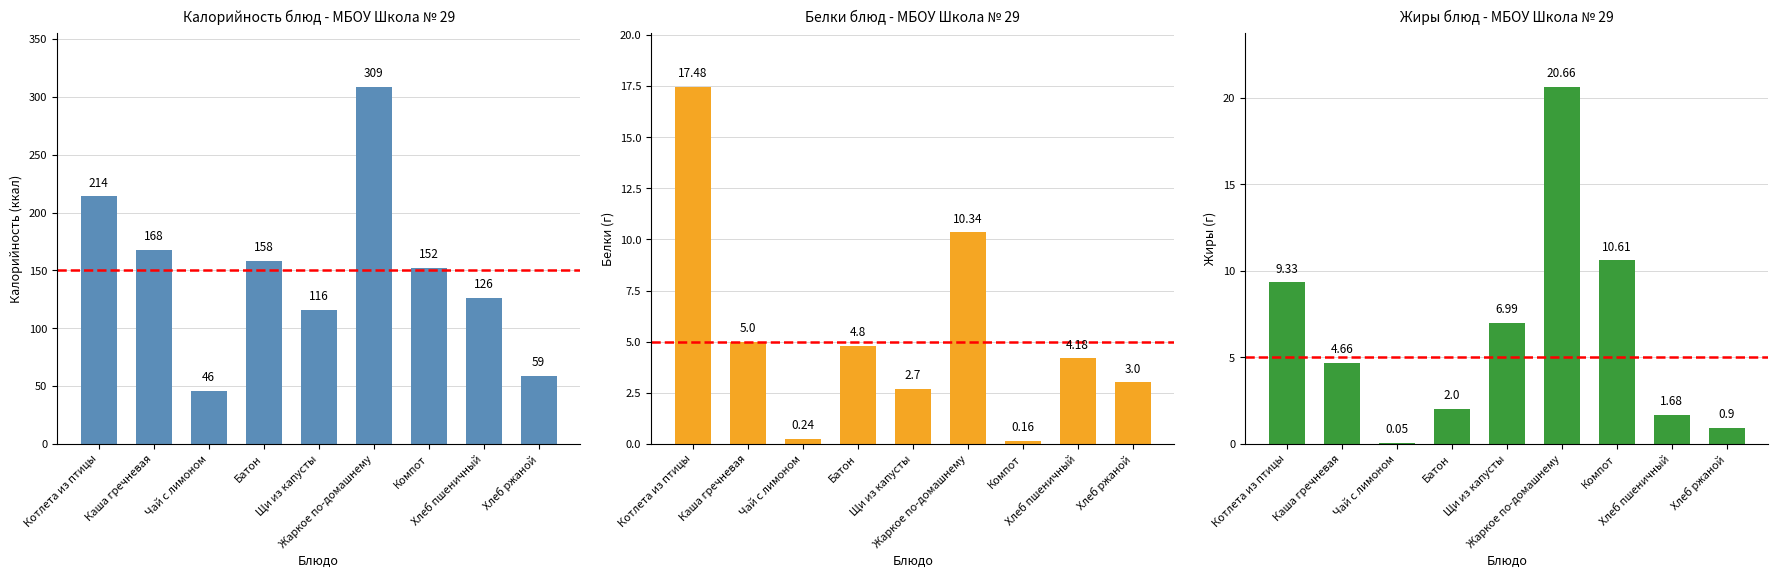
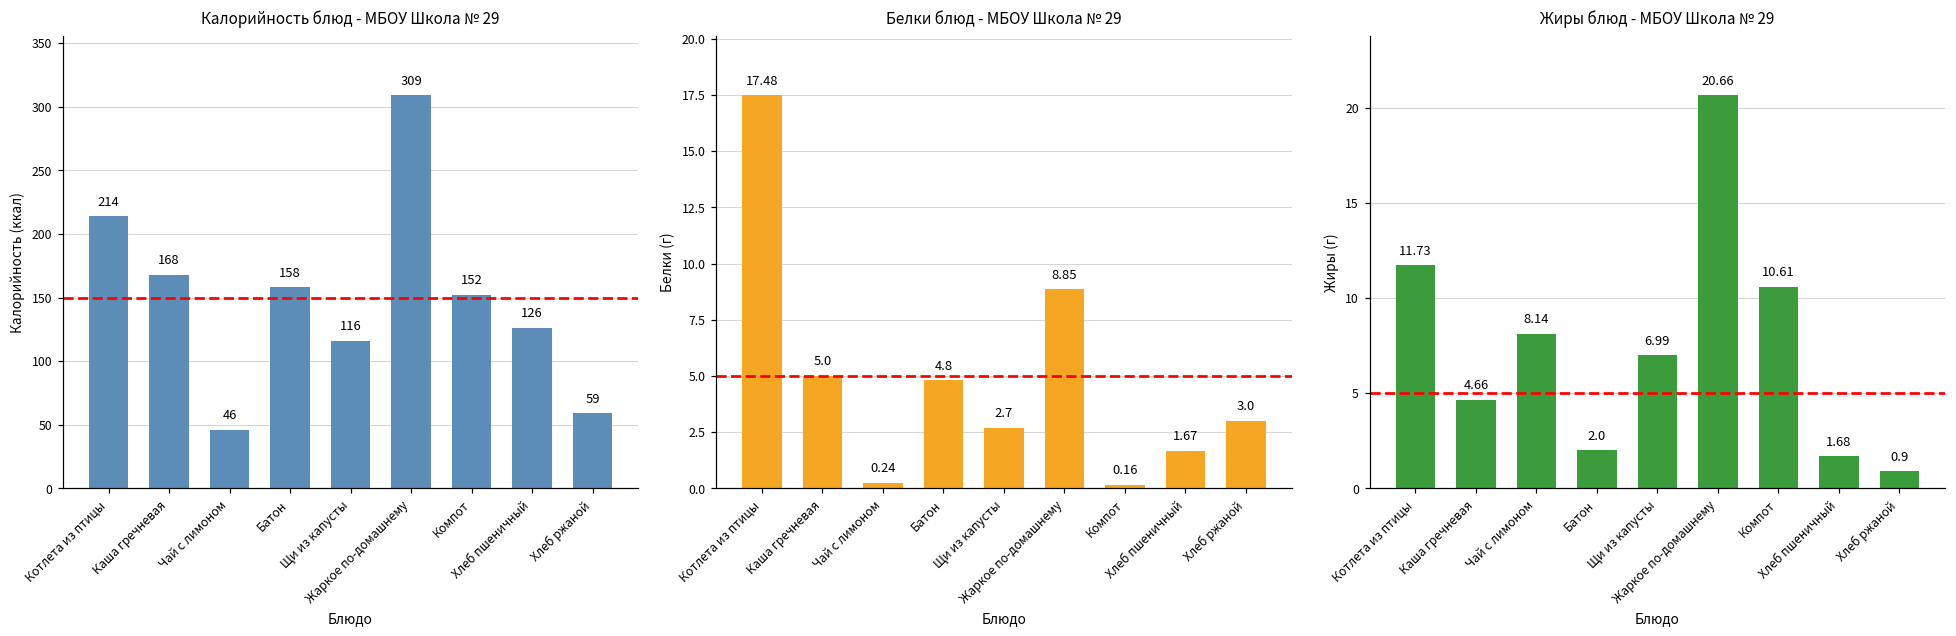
Белки блюд - МБОУ Школа № 29, Жаркое по-домашнему: 10.34 -> 8.85
Белки блюд - МБОУ Школа № 29, Хлеб пшеничный: 4.18 -> 1.67
Жиры блюд - МБОУ Школа № 29, Котлета из птицы: 9.33 -> 11.73
Жиры блюд - МБОУ Школа № 29, Чай с лимоном: 0.05 -> 8.14
